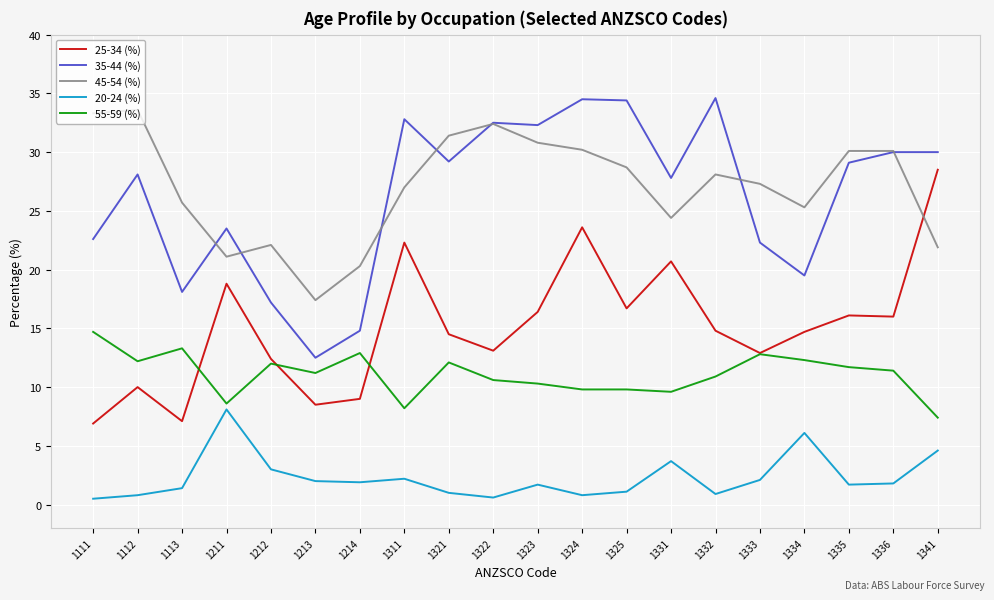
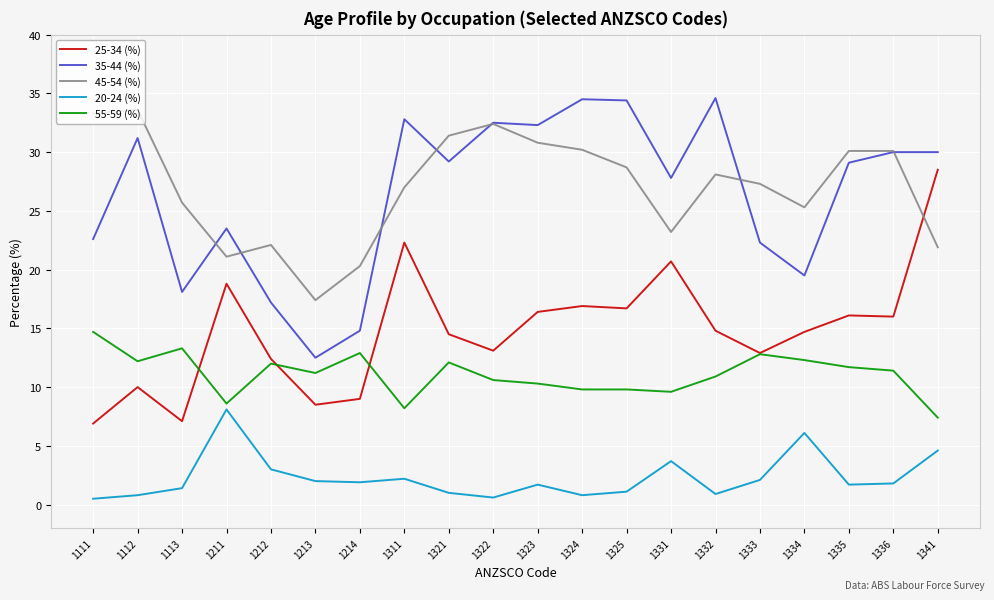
35-44 (%), 1112: 28.1 -> 31.2
25-34 (%), 1324: 23.6 -> 16.9
45-54 (%), 1331: 24.4 -> 23.2
